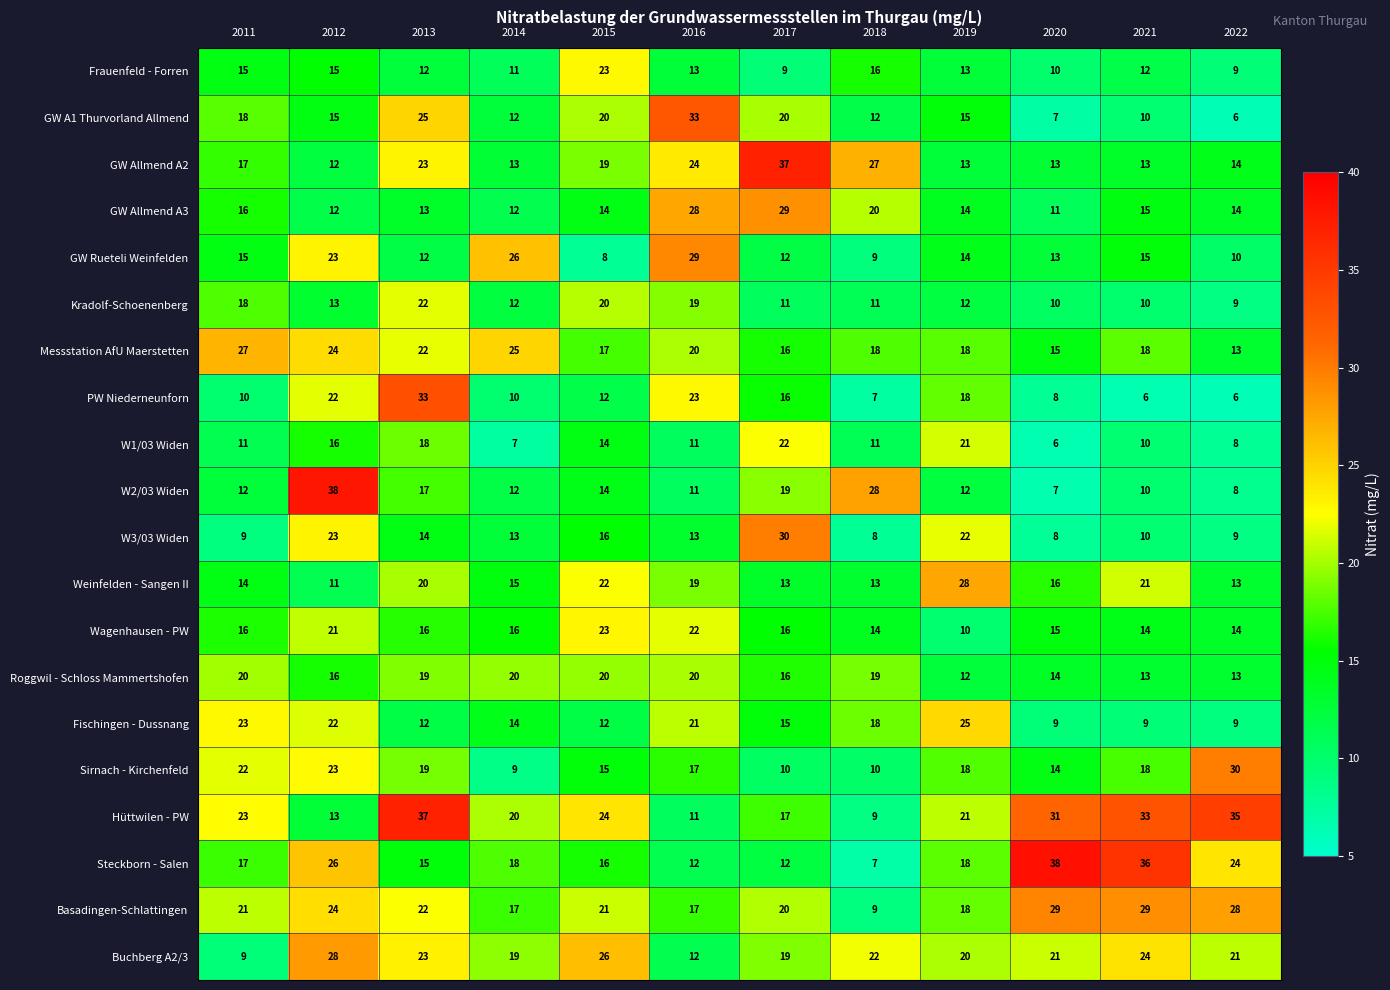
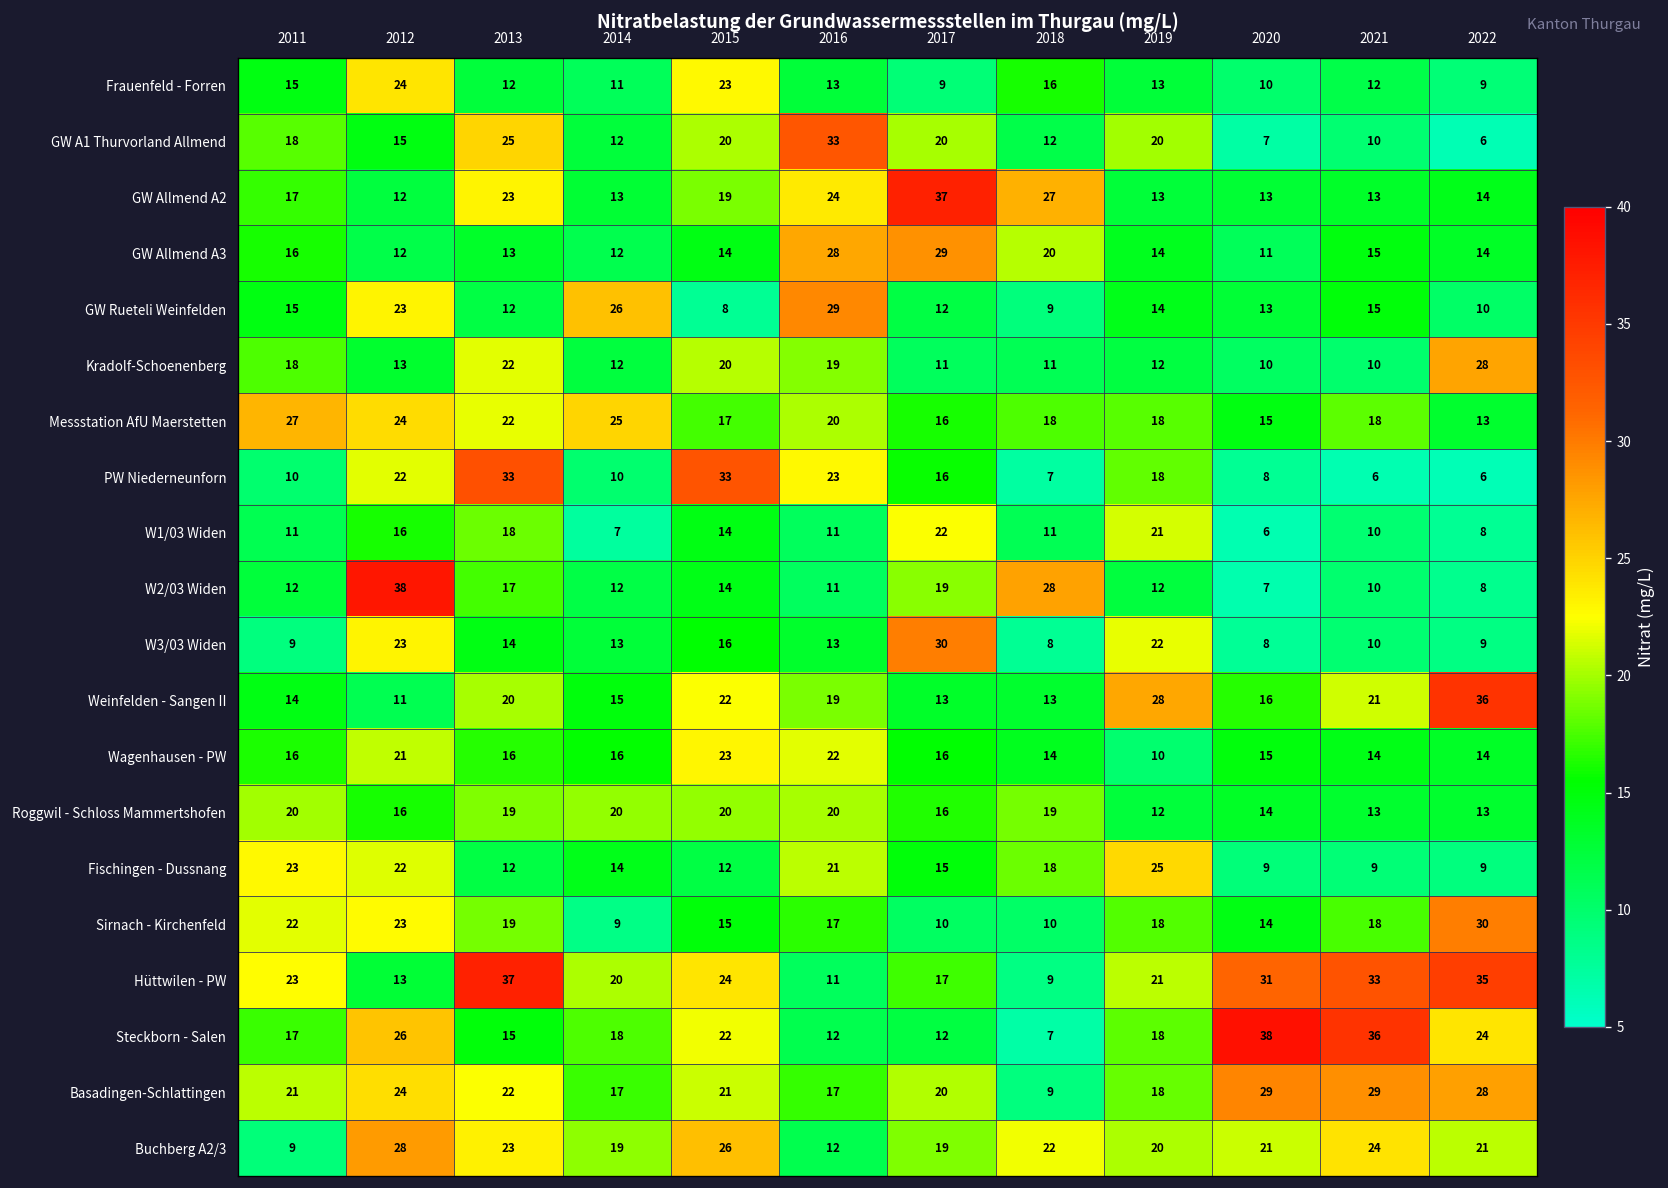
Frauenfeld - Forren, 2012: 15 -> 24
GW A1 Thurvorland Allmend, 2019: 15 -> 20
Kradolf-Schoenenberg, 2022: 9 -> 28
PW Niederneunforn, 2015: 12 -> 33
Weinfelden - Sangen II, 2022: 13 -> 36
Steckborn - Salen, 2015: 16 -> 22
